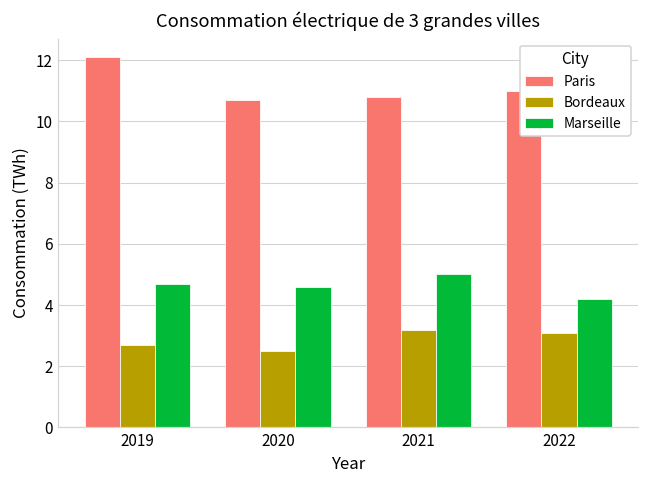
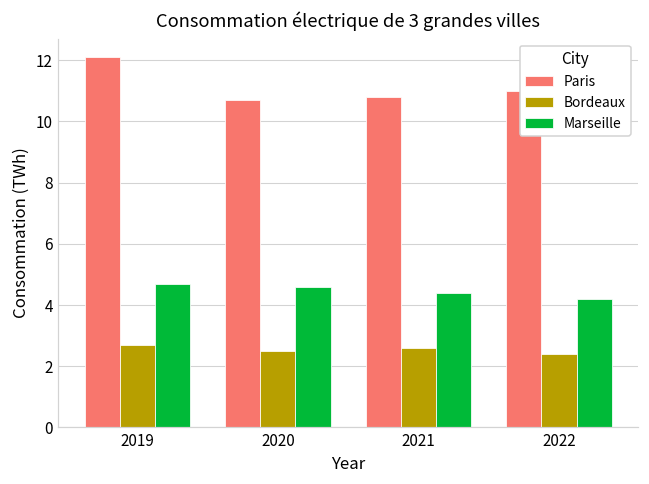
Bordeaux, 2021: 3.2 -> 2.6
Marseille, 2021: 5.0 -> 4.4
Bordeaux, 2022: 3.1 -> 2.4
